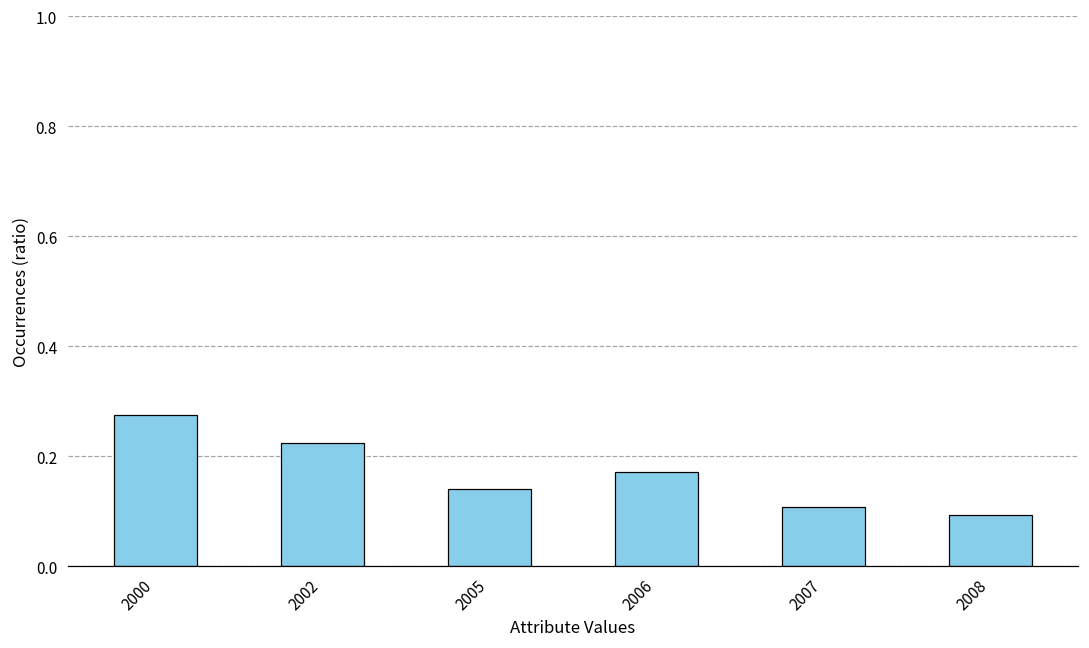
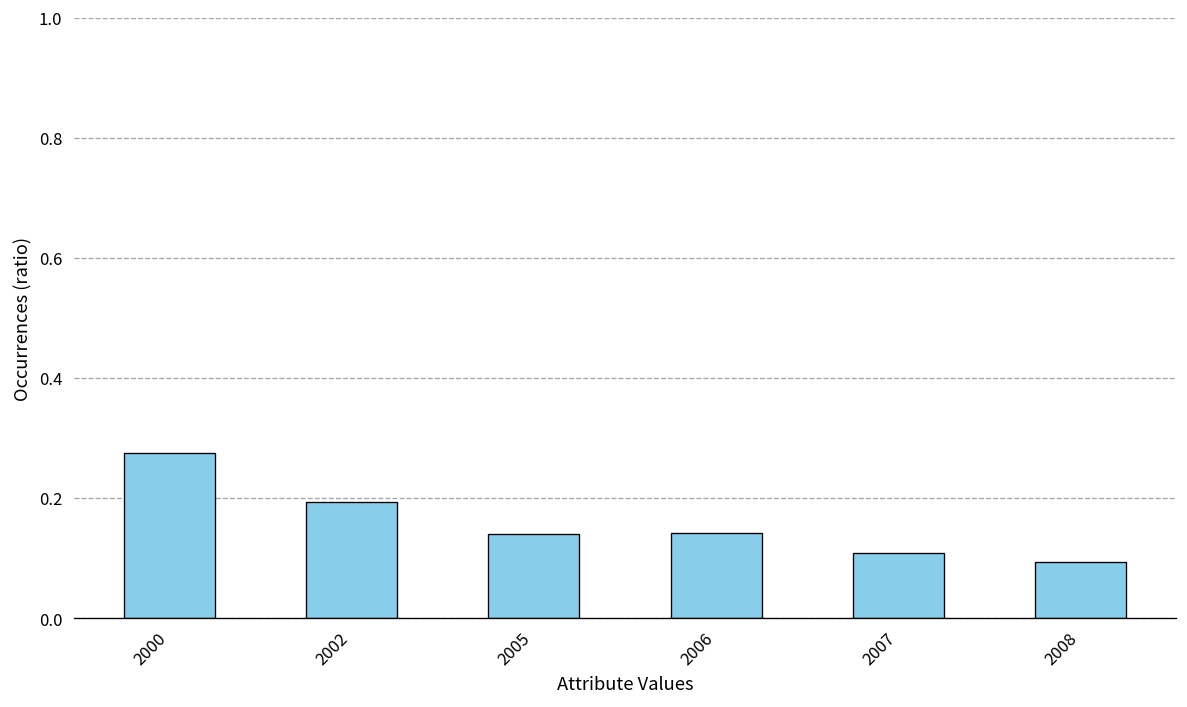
2002: 0.22 -> 0.19
2006: 0.17 -> 0.14
